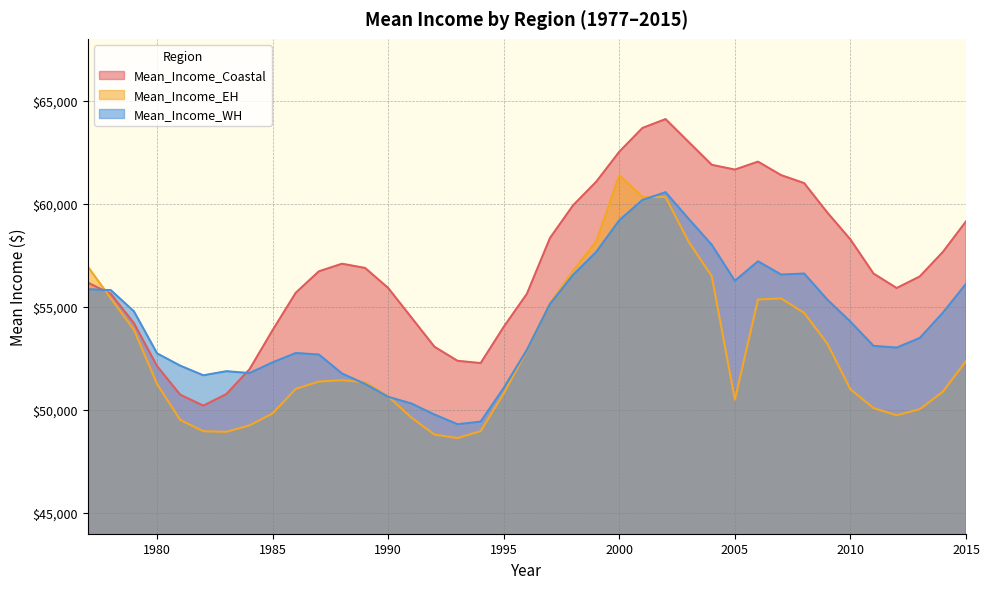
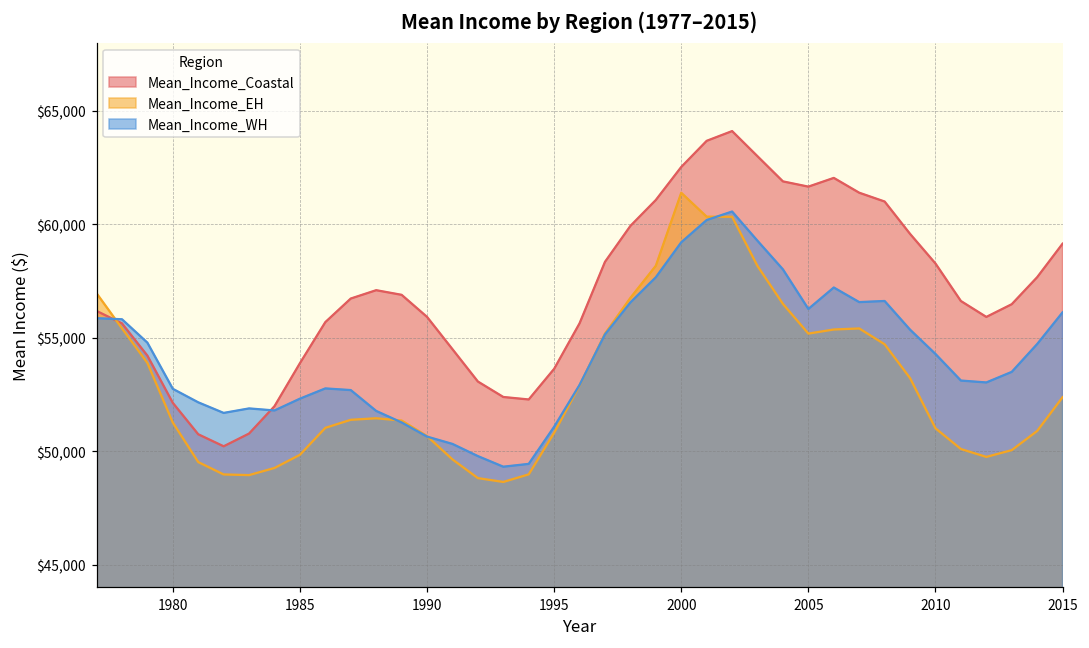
Mean_Income_Coastal, 1995: $54,000 -> $53,600
Mean_Income_EH, 2005: $50,500 -> $55,200
